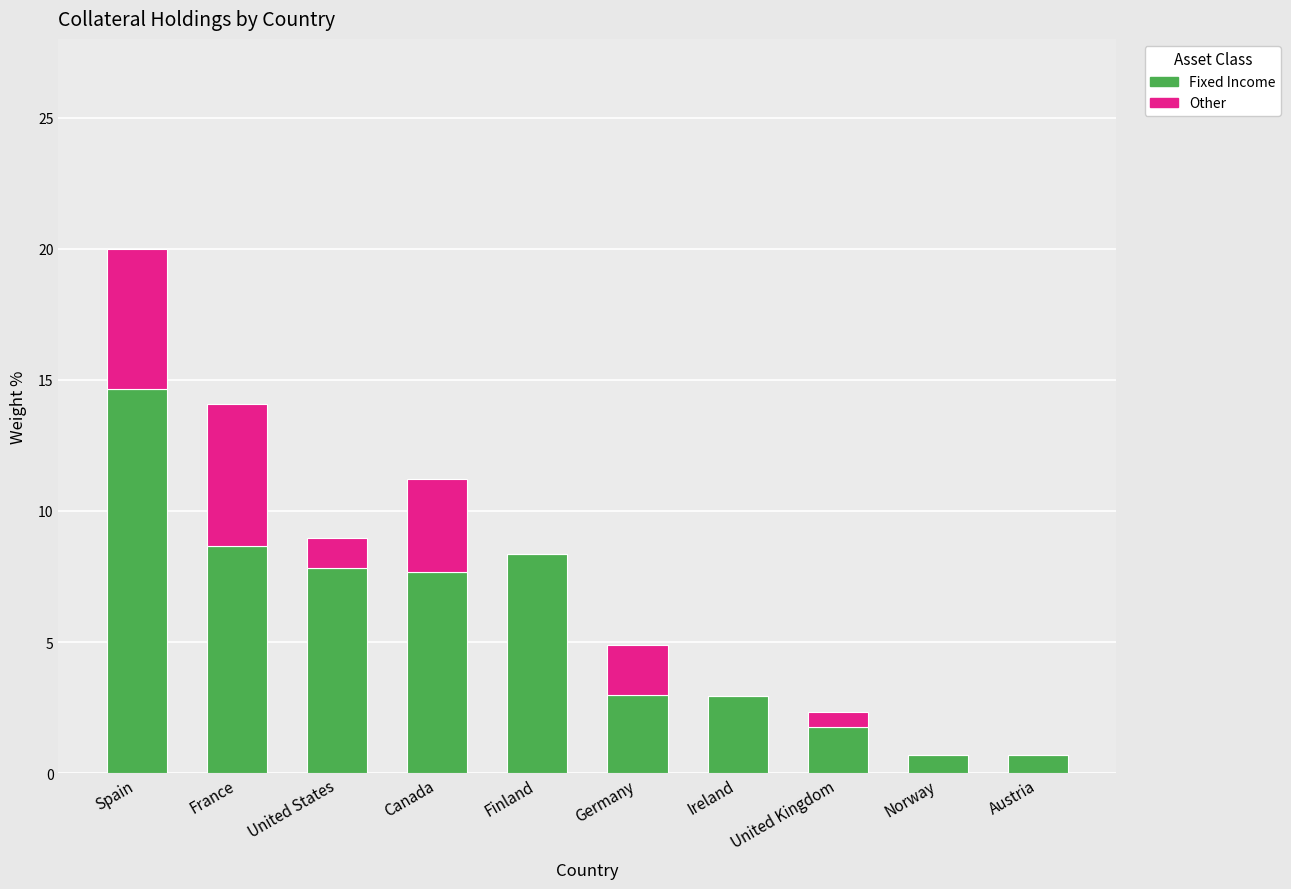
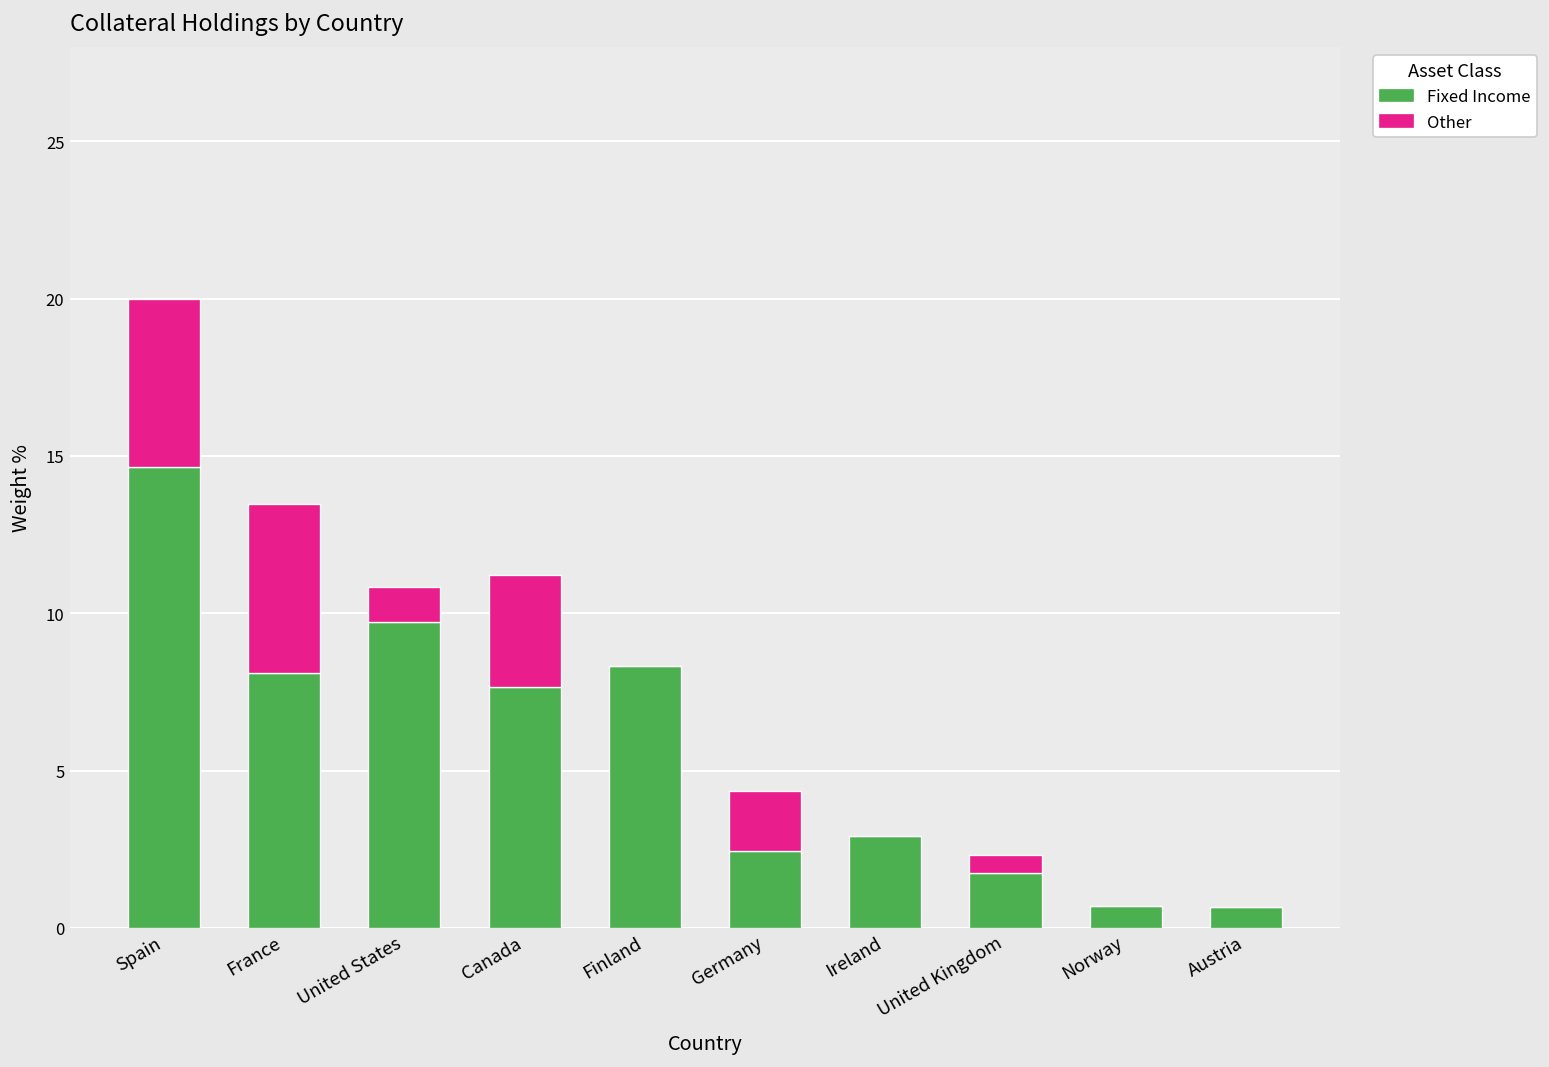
Fixed Income, France: 8.7 -> 8.1
Fixed Income, United States: 7.8 -> 9.7
Fixed Income, Germany: 3.0 -> 2.4
